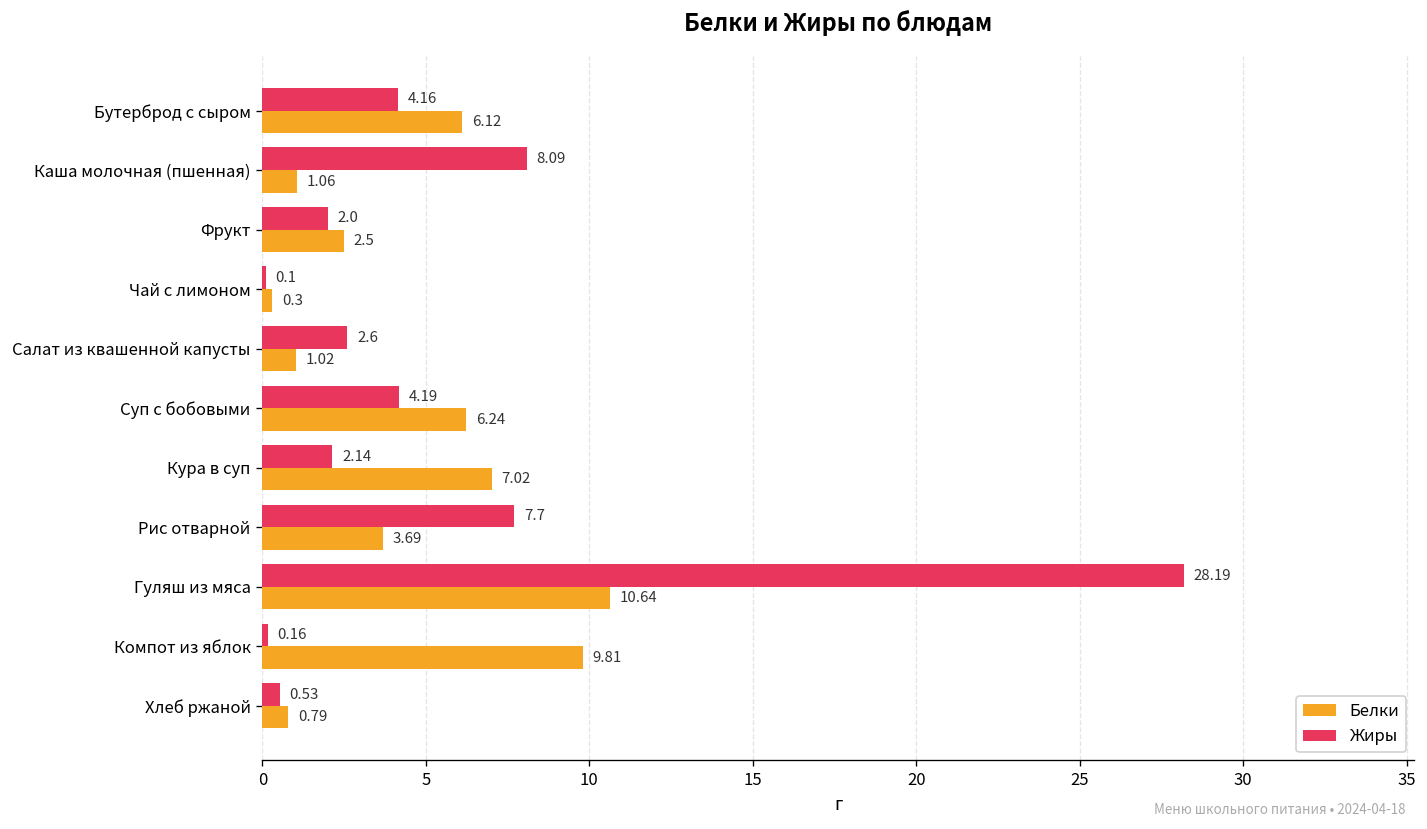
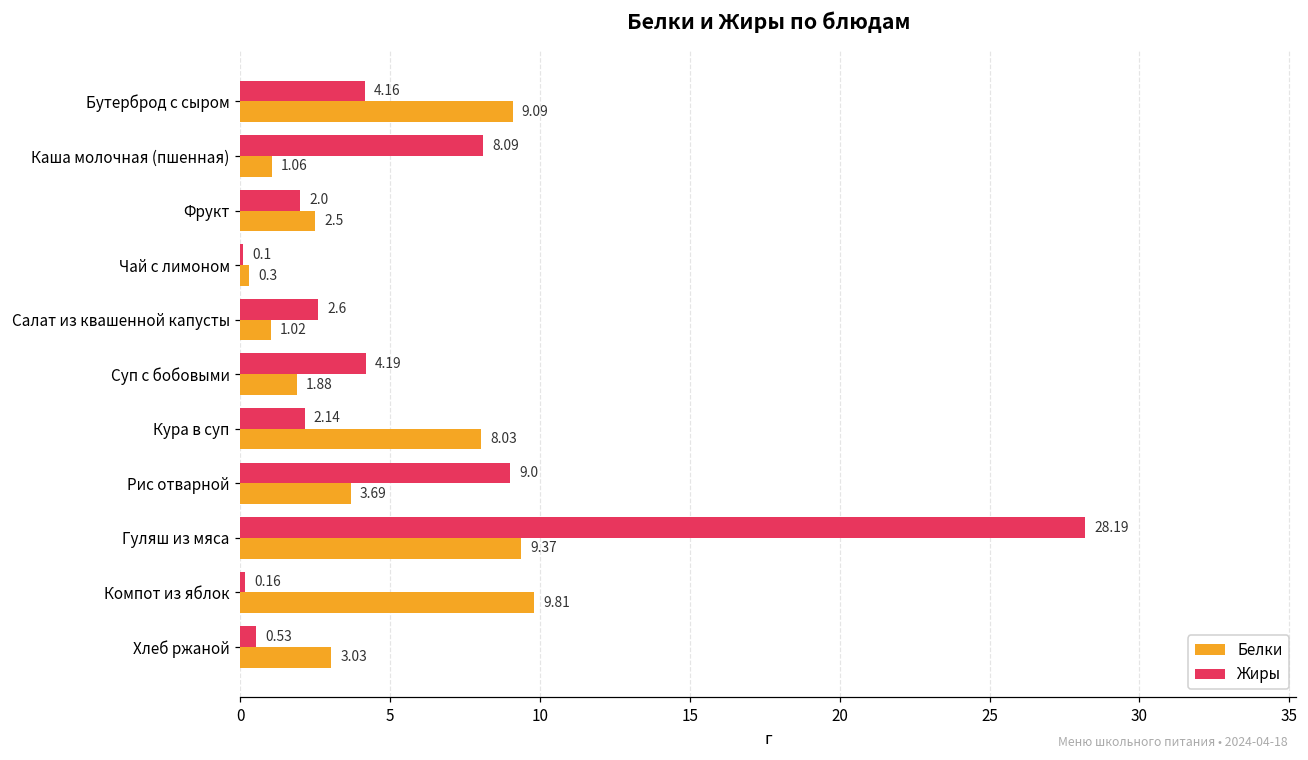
Белки, Бутерброд с сыром: 6.12 -> 9.09
Белки, Суп с бобовыми: 6.24 -> 1.88
Белки, Кура в суп: 7.02 -> 8.03
Жиры, Рис отварной: 7.7 -> 9.0
Белки, Гуляш из мяса: 10.64 -> 9.37
Белки, Хлеб ржаной: 0.79 -> 3.03
